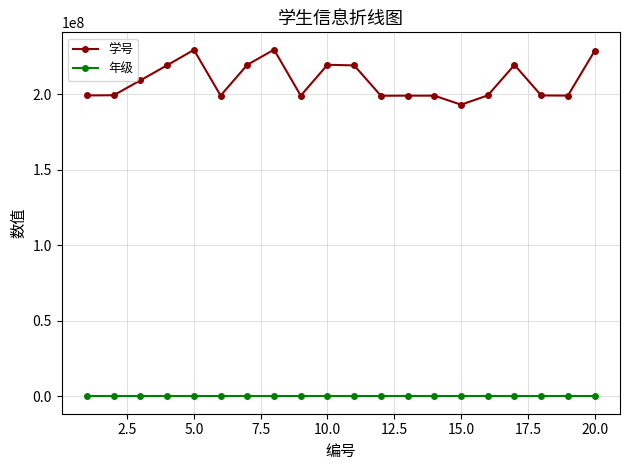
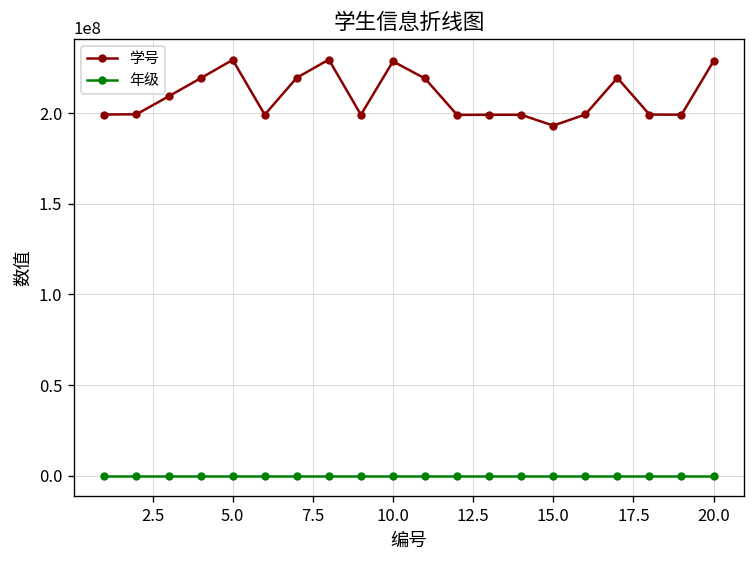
学号, 10.0: 220000000 -> 229000000
